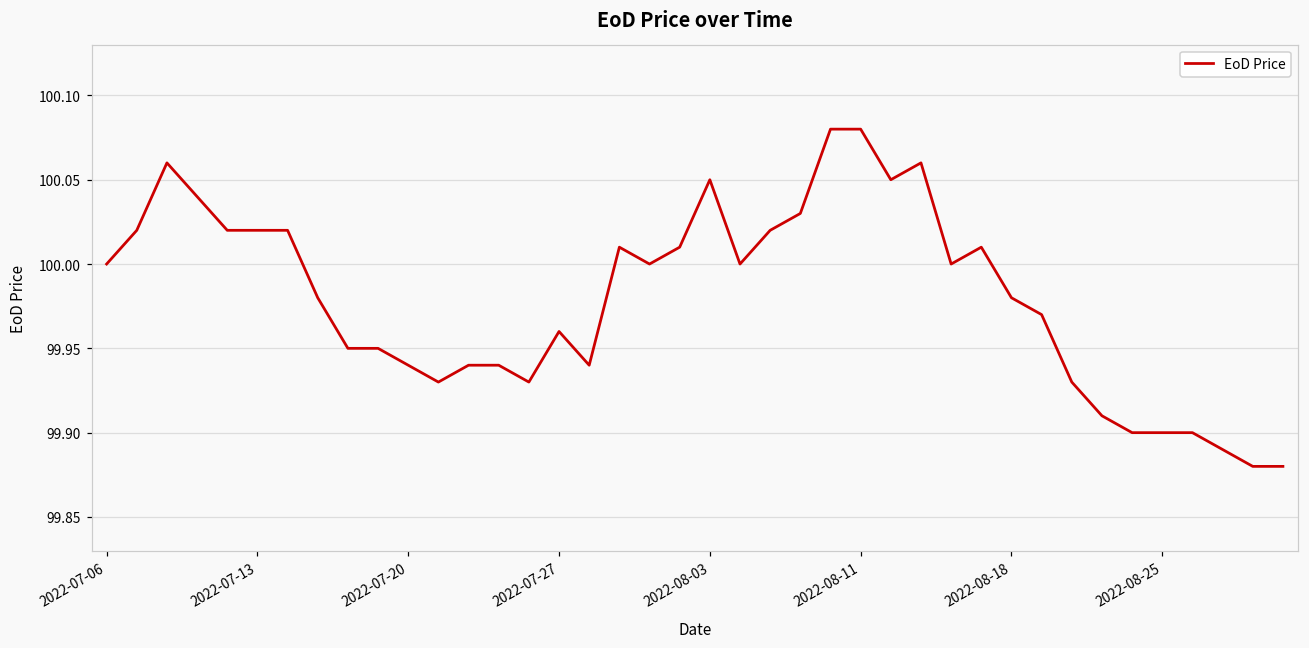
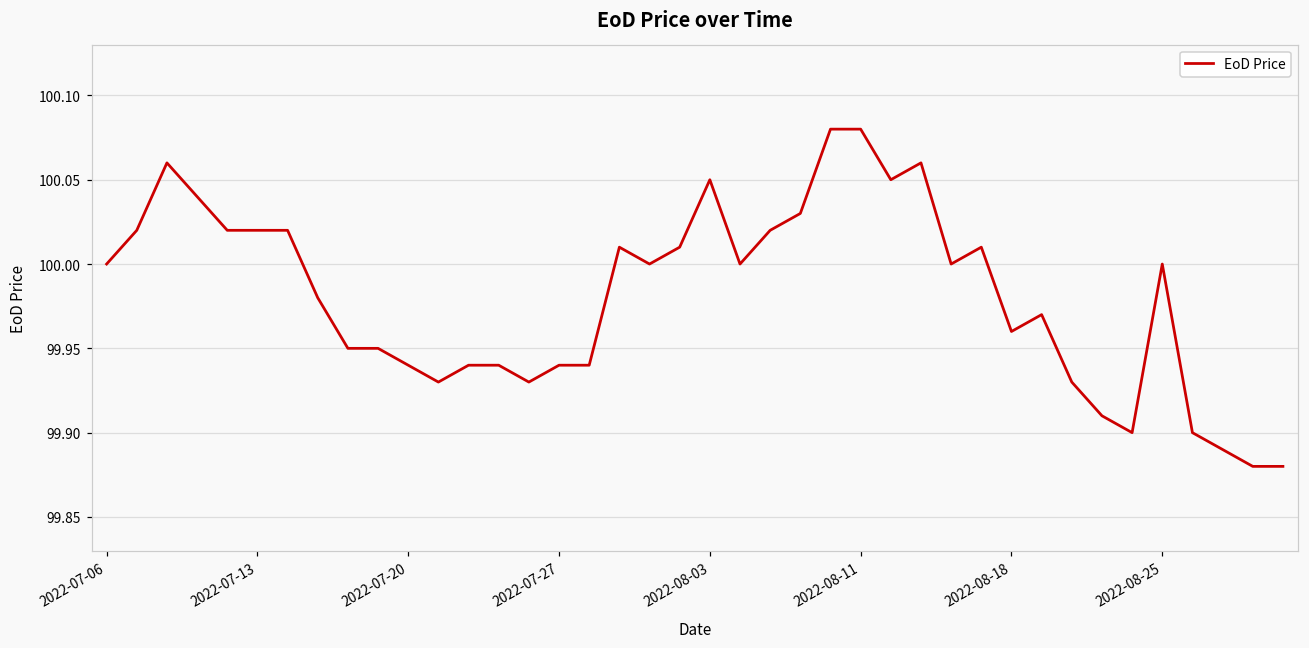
2022-07-27: 99.96 -> 99.94
2022-08-18: 99.98 -> 99.96
2022-08-25: 99.9 -> 100.0
